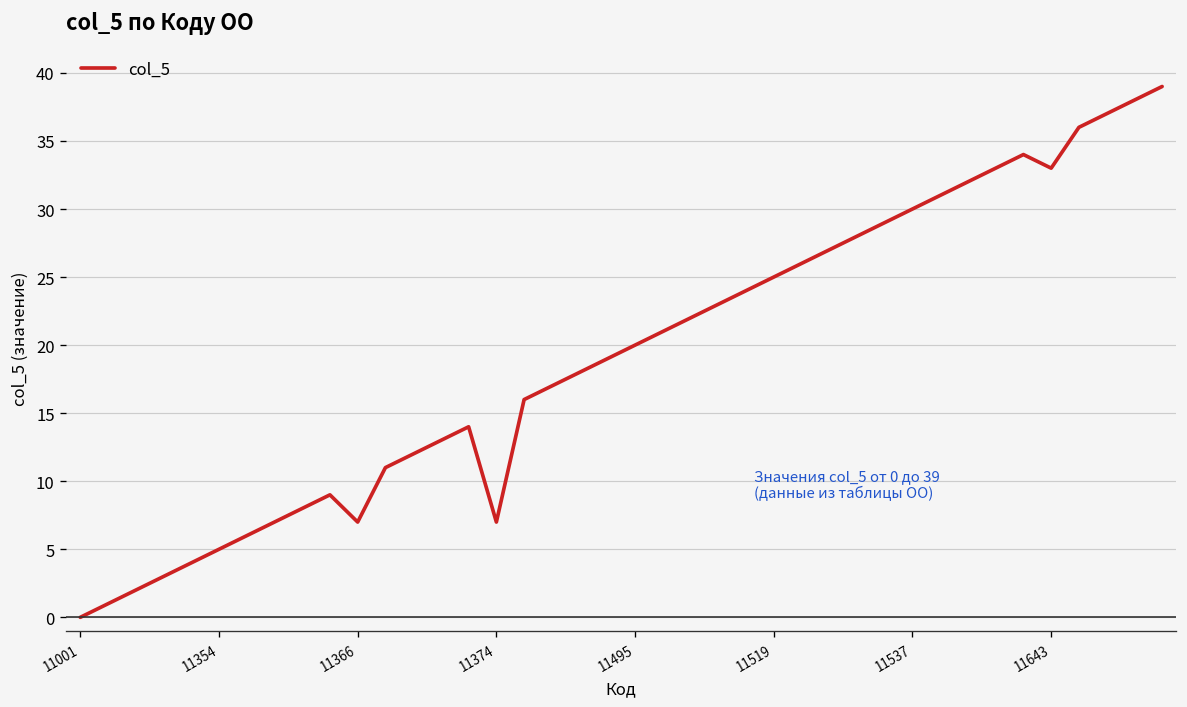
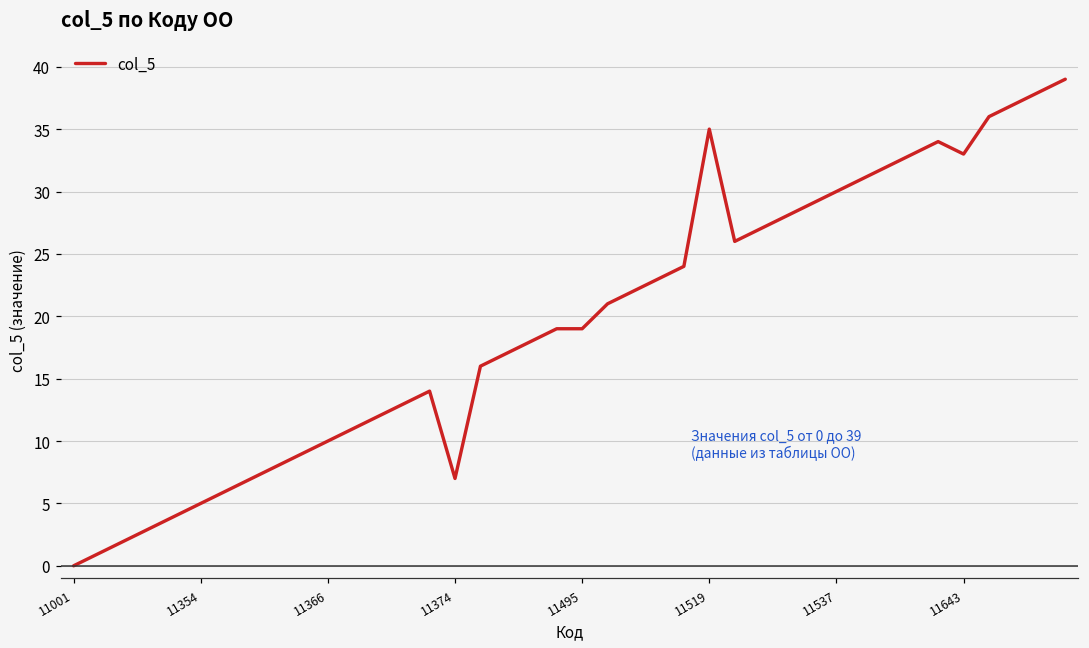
11366: 7 -> 10
11495: 20 -> 19
11519: 25 -> 35
